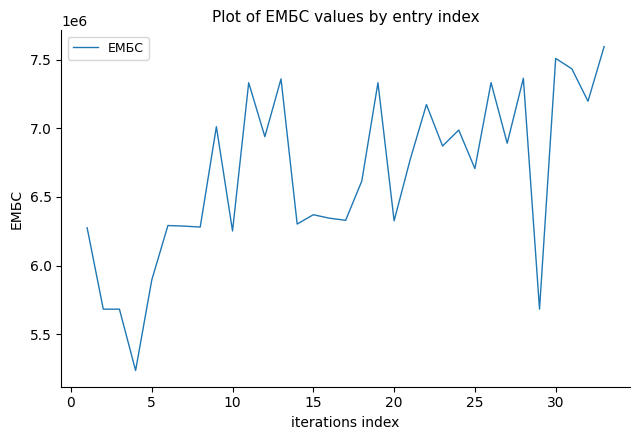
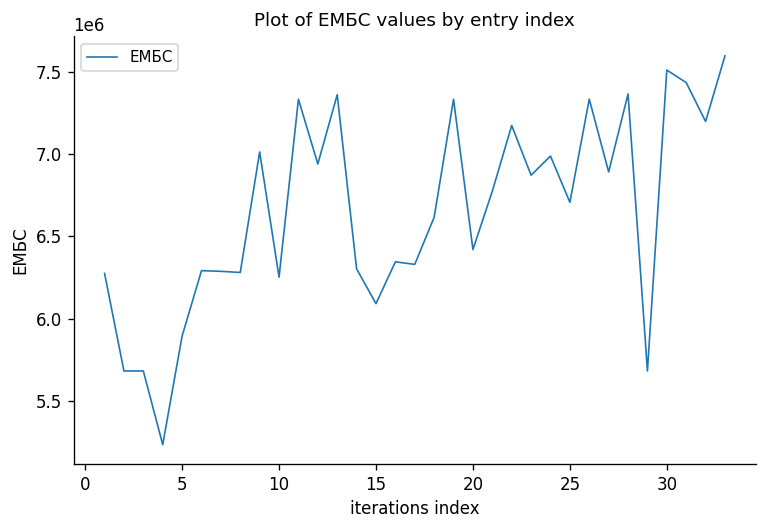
15: 6370000 -> 6090000
20: 6330000 -> 6420000
